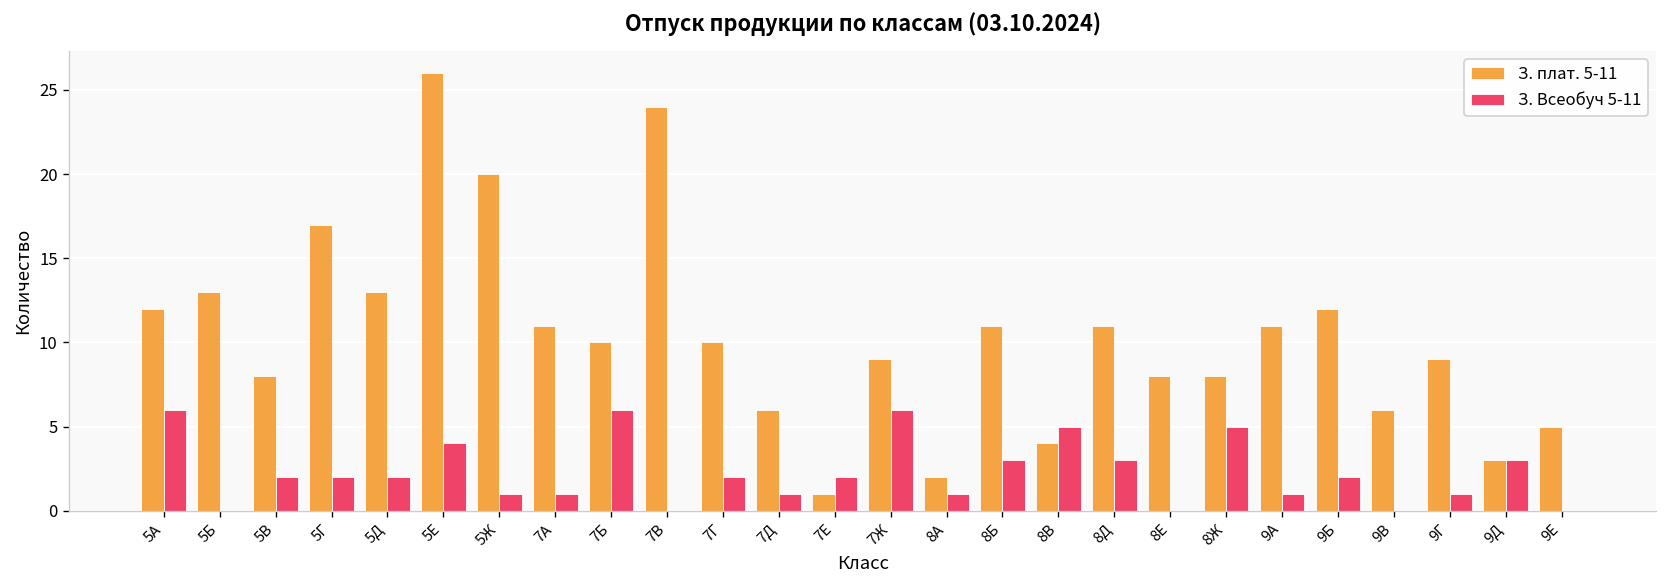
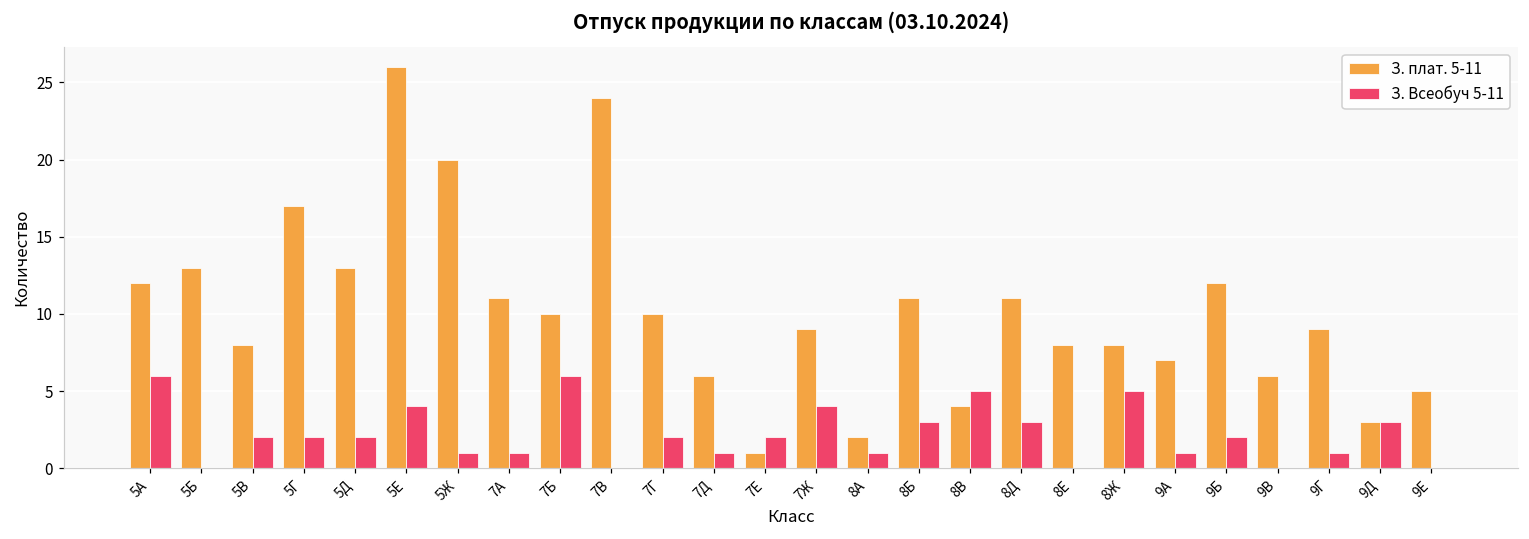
З. Всеобуч 5-11, 7Ж: 6 -> 4
З. плат. 5-11, 9А: 11 -> 7
